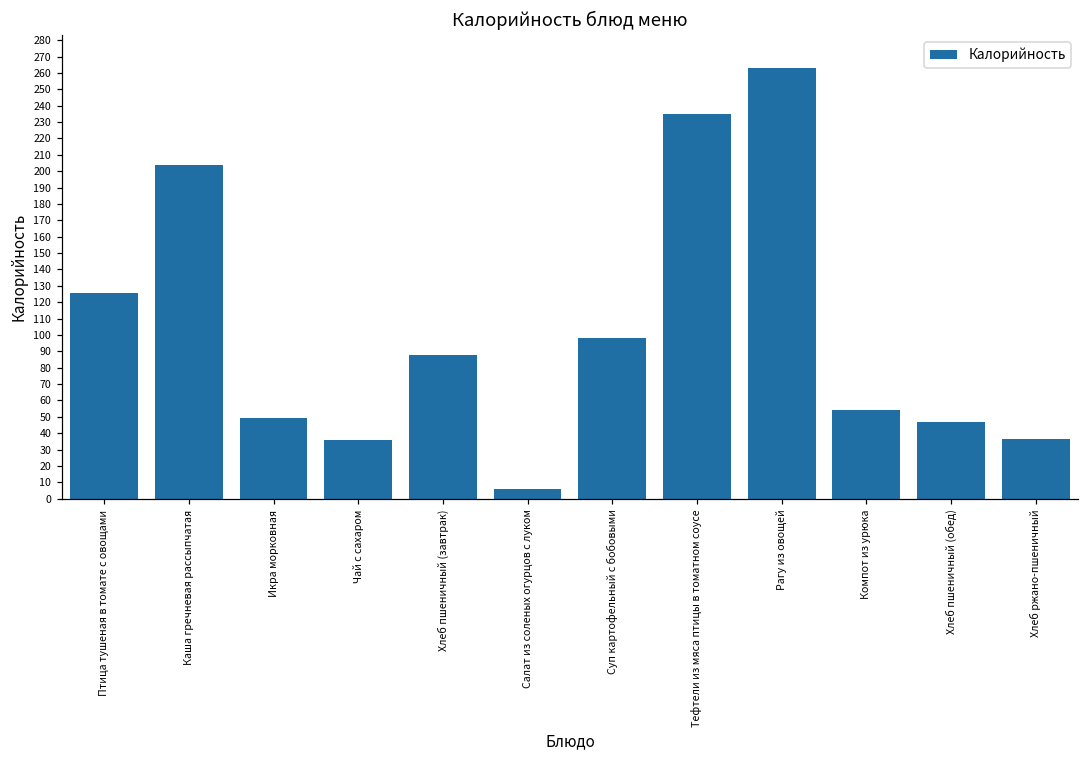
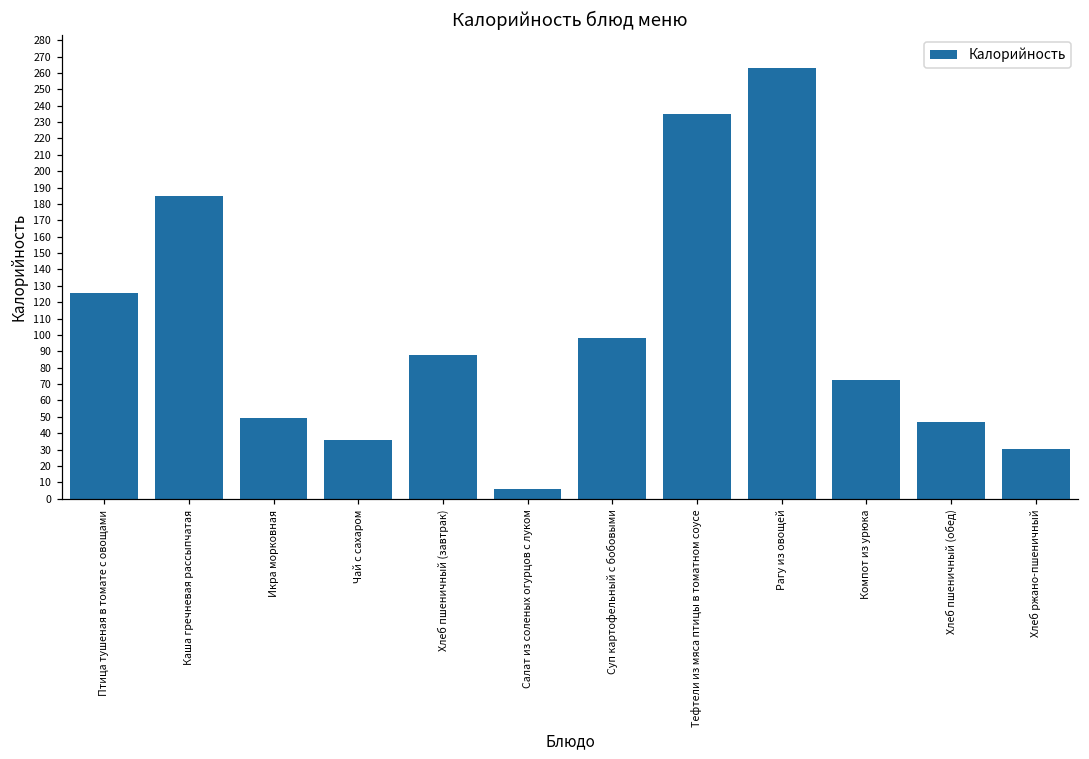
Каша гречневая рассыпчатая: 204 -> 185
Компот из урюка: 54 -> 72
Хлеб ржано-пшеничный: 36 -> 31
